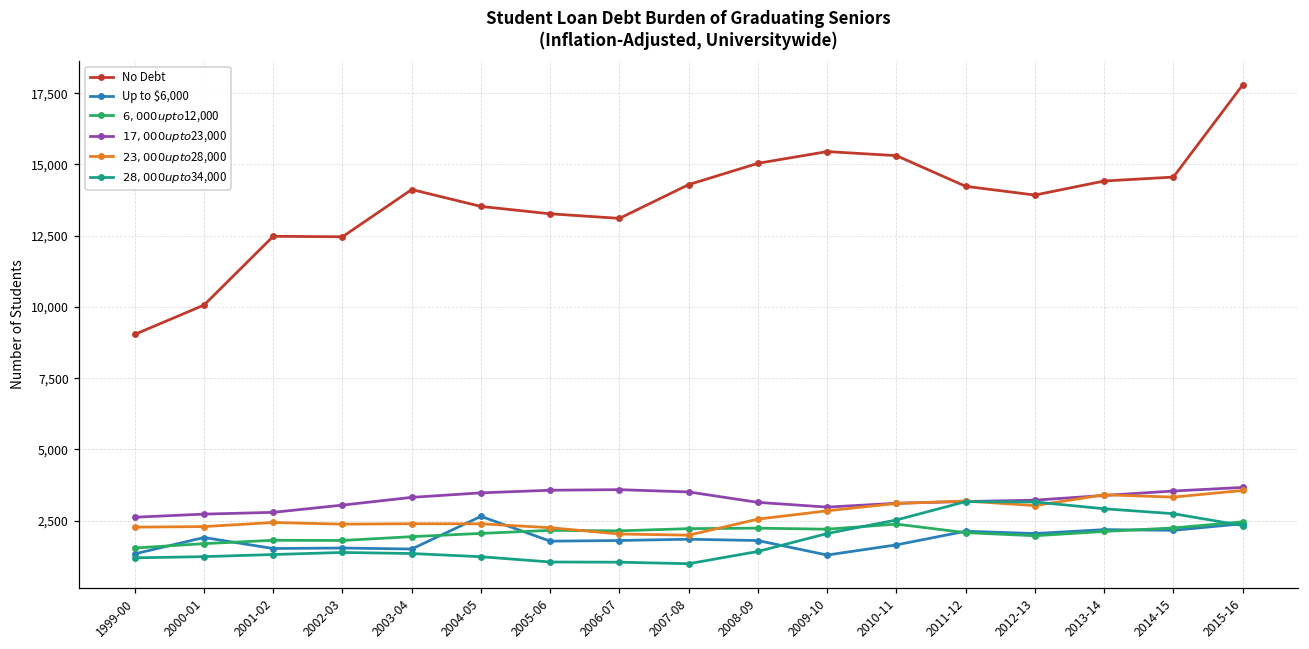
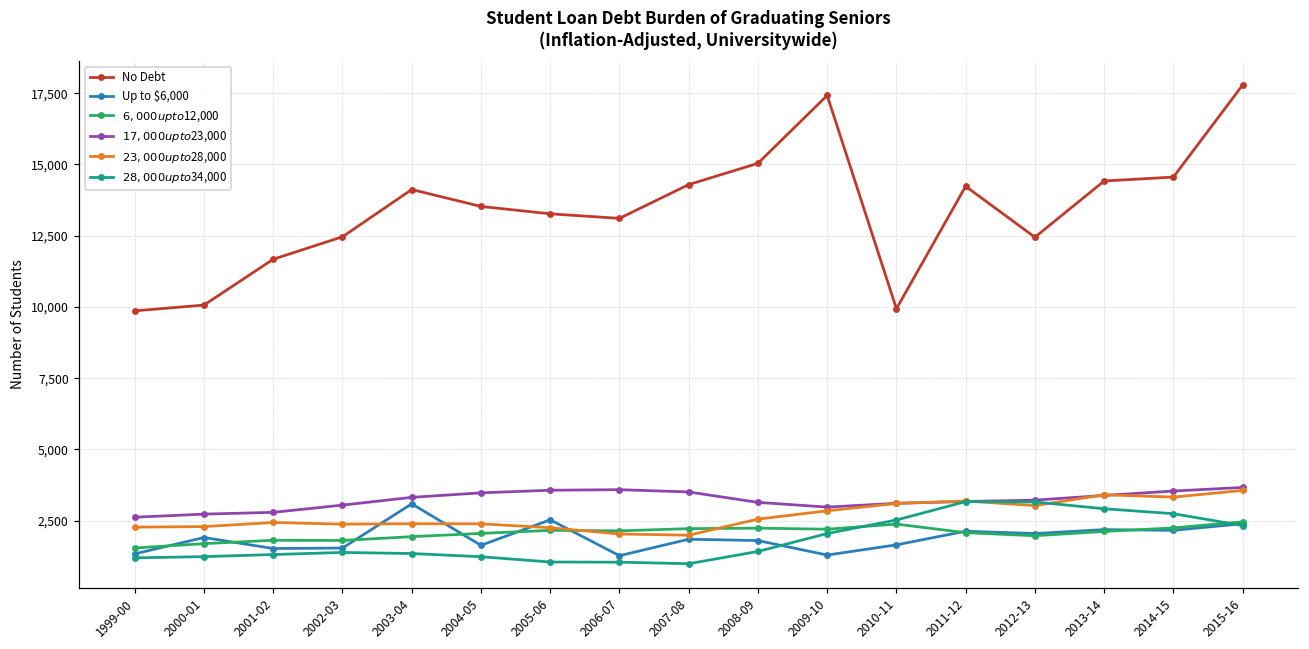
No Debt, 1999-00: 9,000 -> 9,900
No Debt, 2001-02: 12,500 -> 11,700
Up to $6,000, 2003-04: 1,500 -> 3,100
Up to $6,000, 2004-05: 2,700 -> 1,600
Up to $6,000, 2005-06: 1,800 -> 2,500
Up to $6,000, 2006-07: 1,800 -> 1,300
No Debt, 2009-10: 15,500 -> 17,400
No Debt, 2010-11: 15,300 -> 9,900
No Debt, 2012-13: 13,900 -> 12,400
